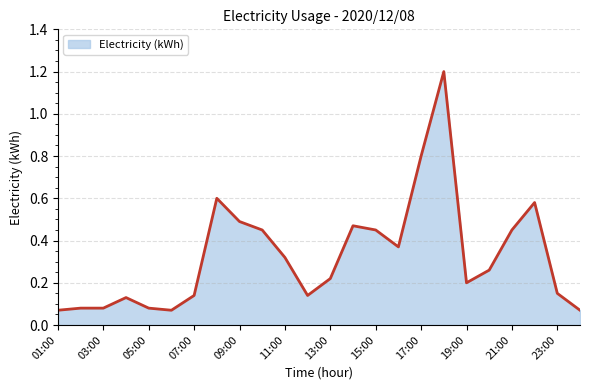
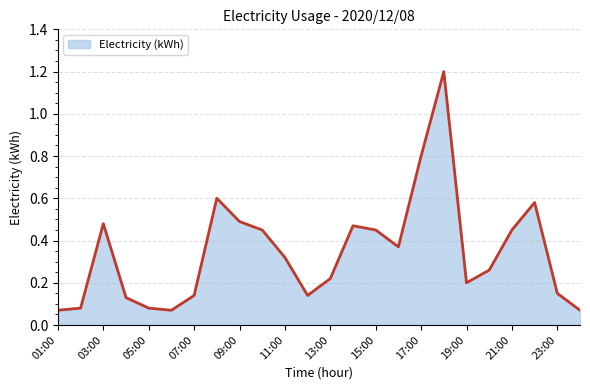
03:00: 0.08 -> 0.48
